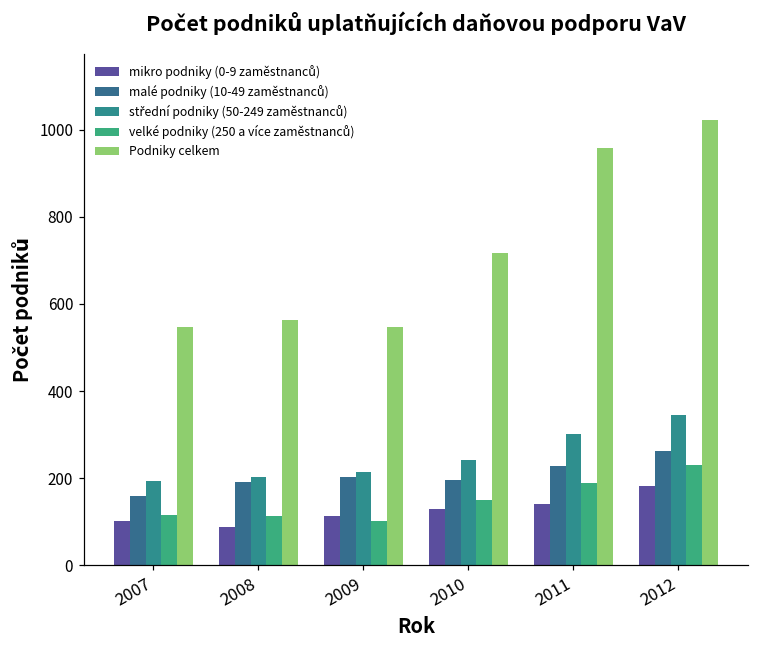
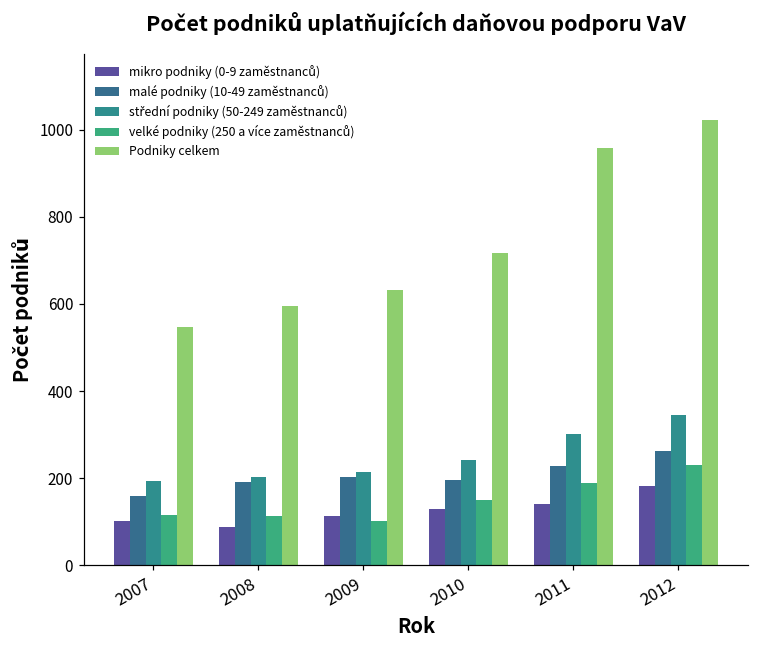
Podniky celkem, 2008: 560 -> 600
Podniky celkem, 2009: 550 -> 630
